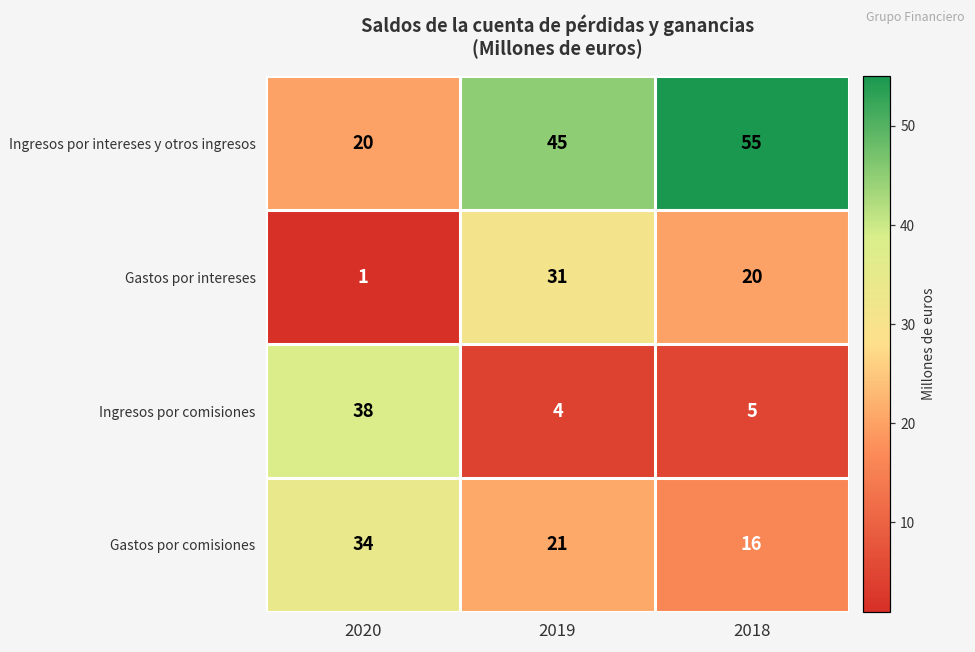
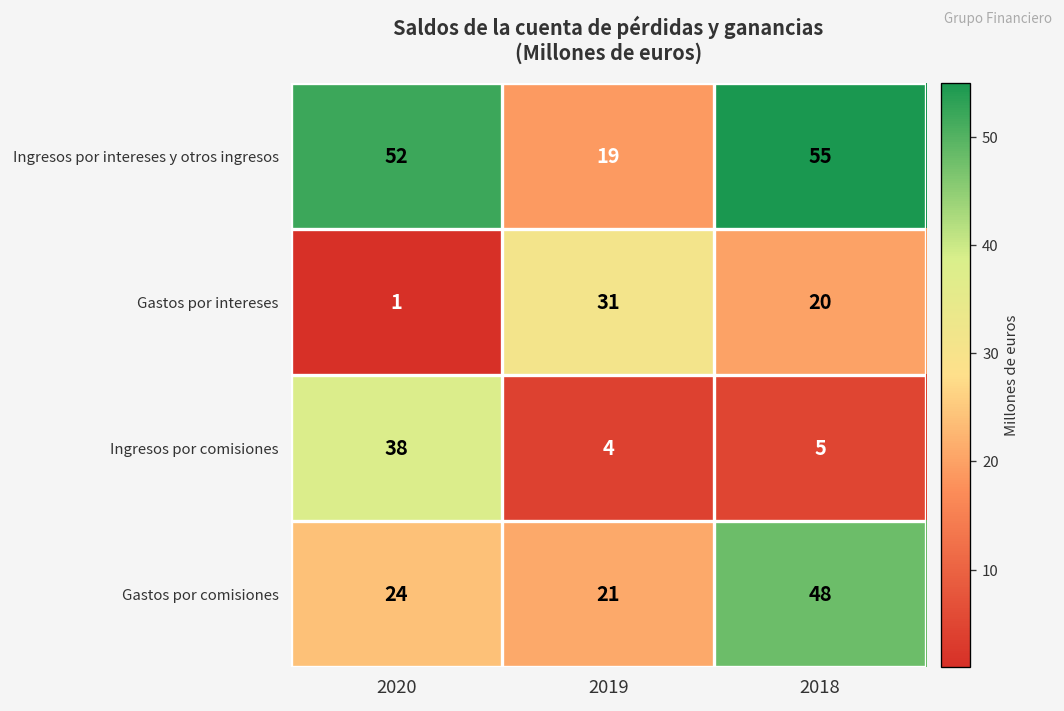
Ingresos por intereses y otros ingresos, 2020: 20 -> 52
Ingresos por intereses y otros ingresos, 2019: 45 -> 19
Gastos por comisiones, 2020: 34 -> 24
Gastos por comisiones, 2018: 16 -> 48
